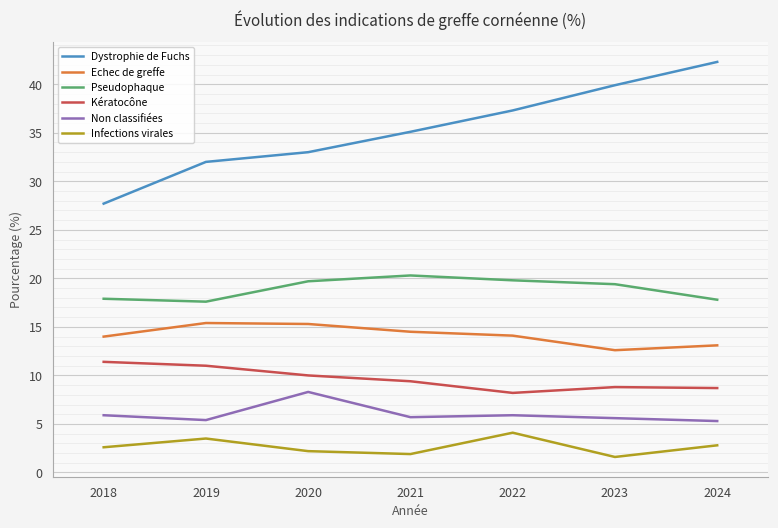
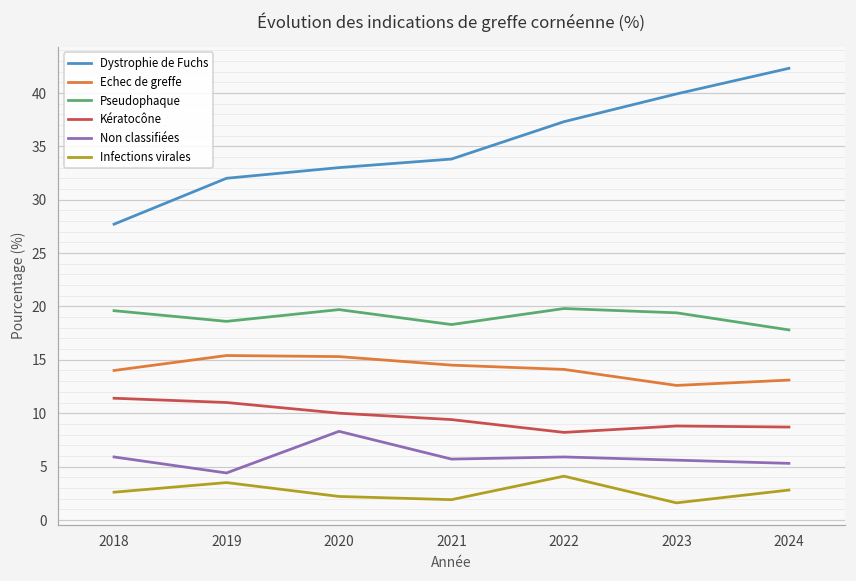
Pseudophaque, 2018: 18 -> 20
Pseudophaque, 2019: 18 -> 19
Non classifiées, 2019: 5 -> 4
Dystrophie de Fuchs, 2021: 35 -> 34
Pseudophaque, 2021: 20 -> 18
